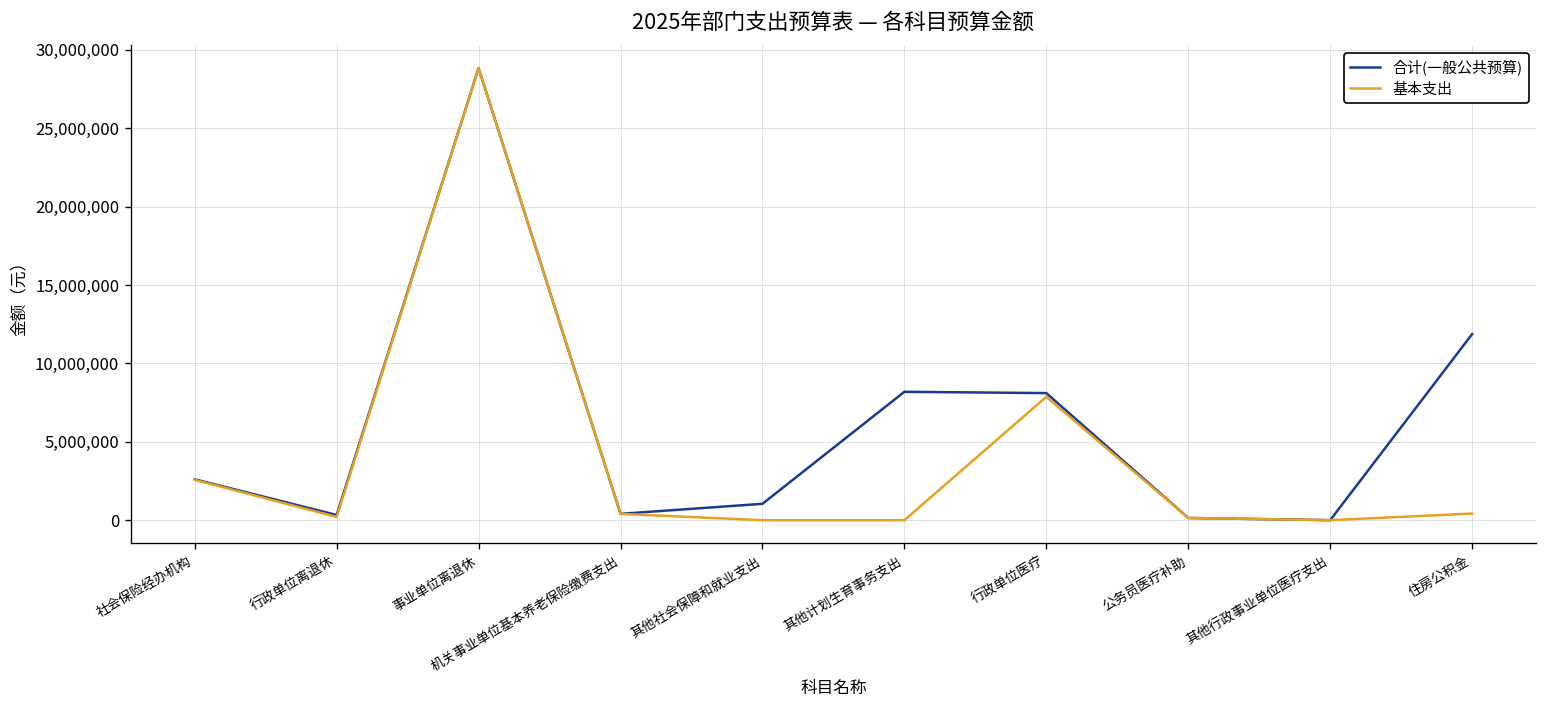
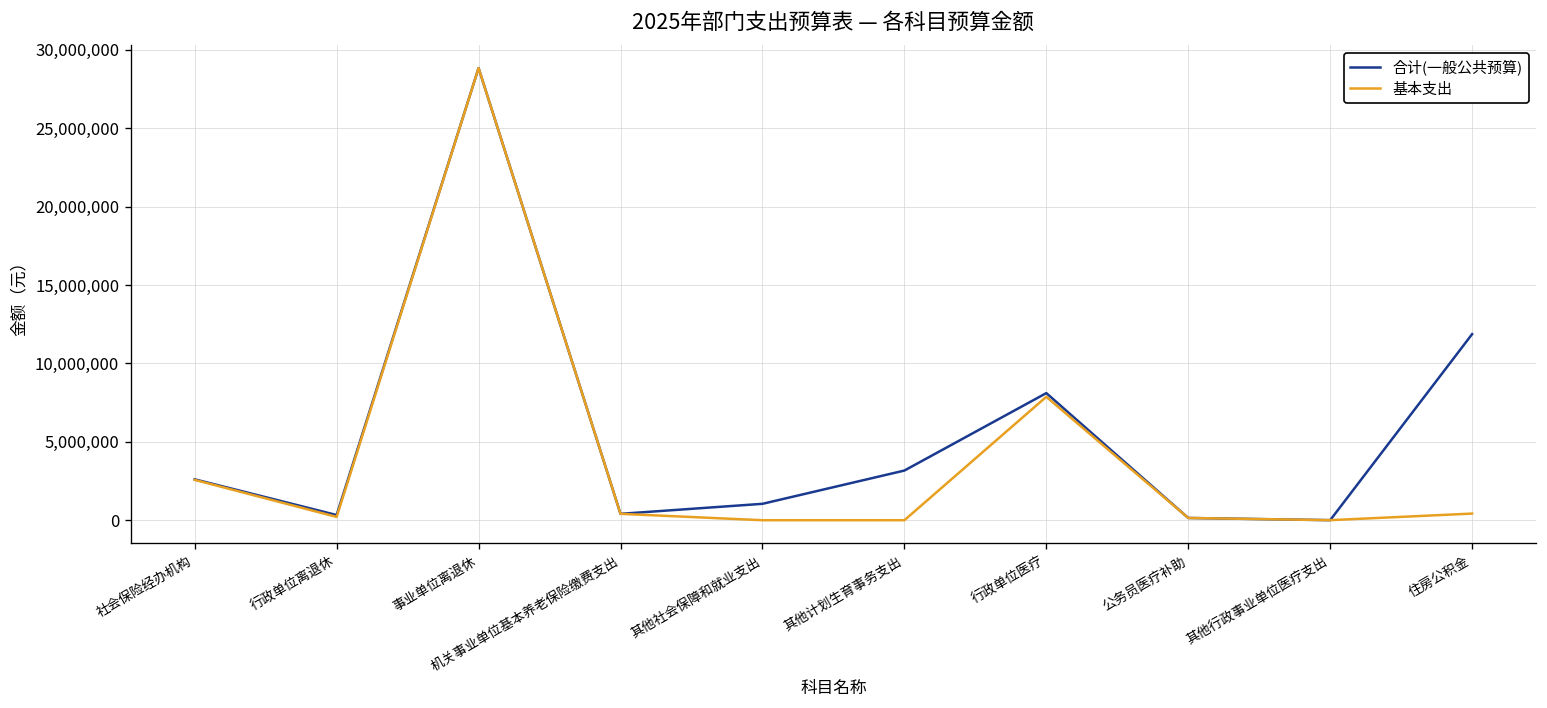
合计(一般公共预算), 其他计划生育事务支出: 8,200,000 -> 3,200,000
